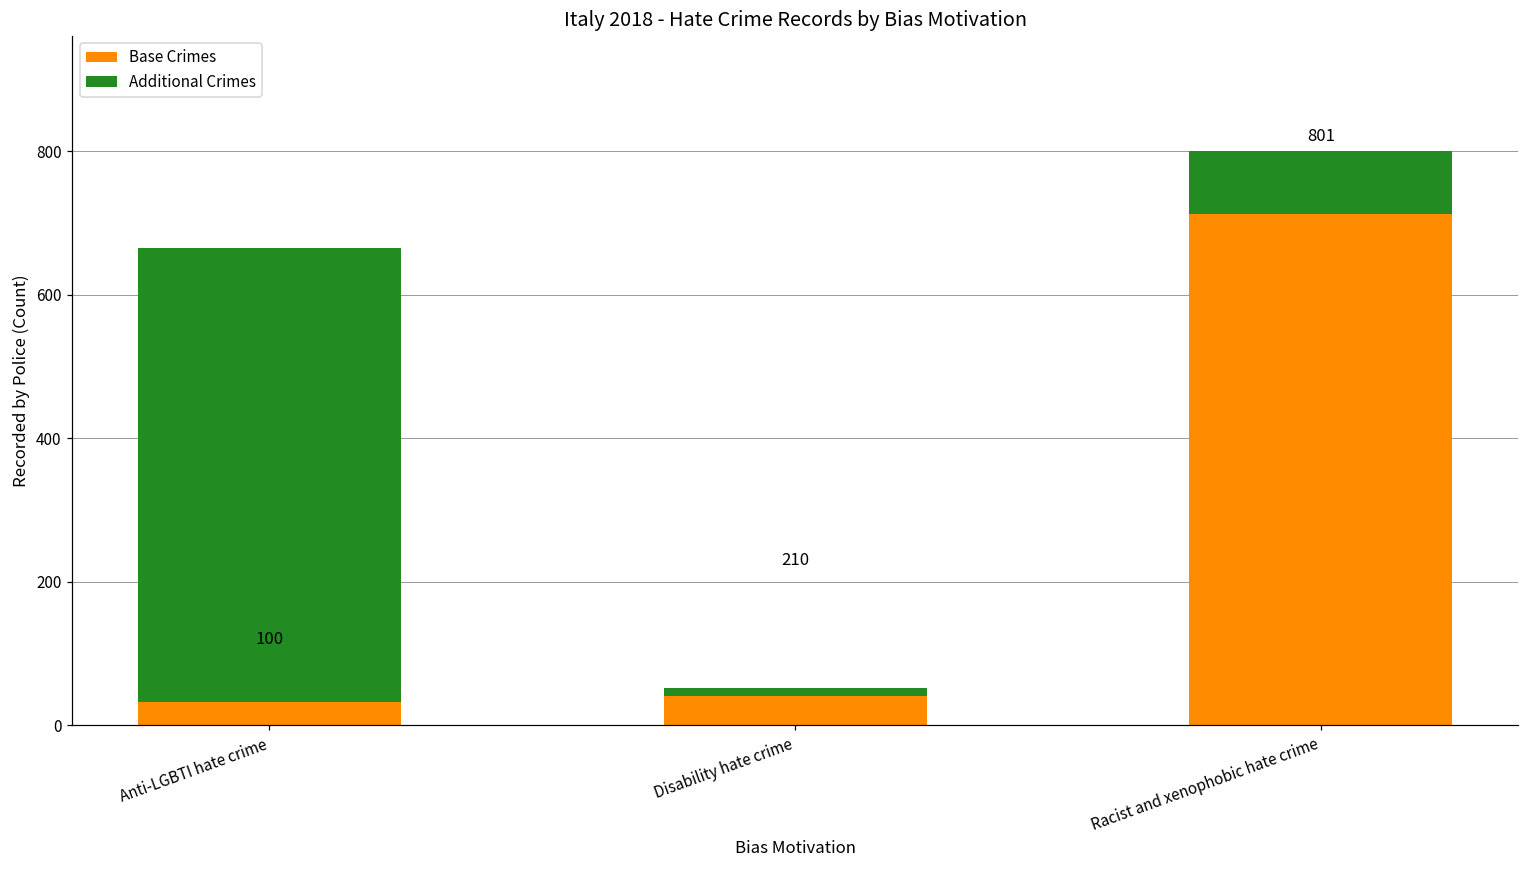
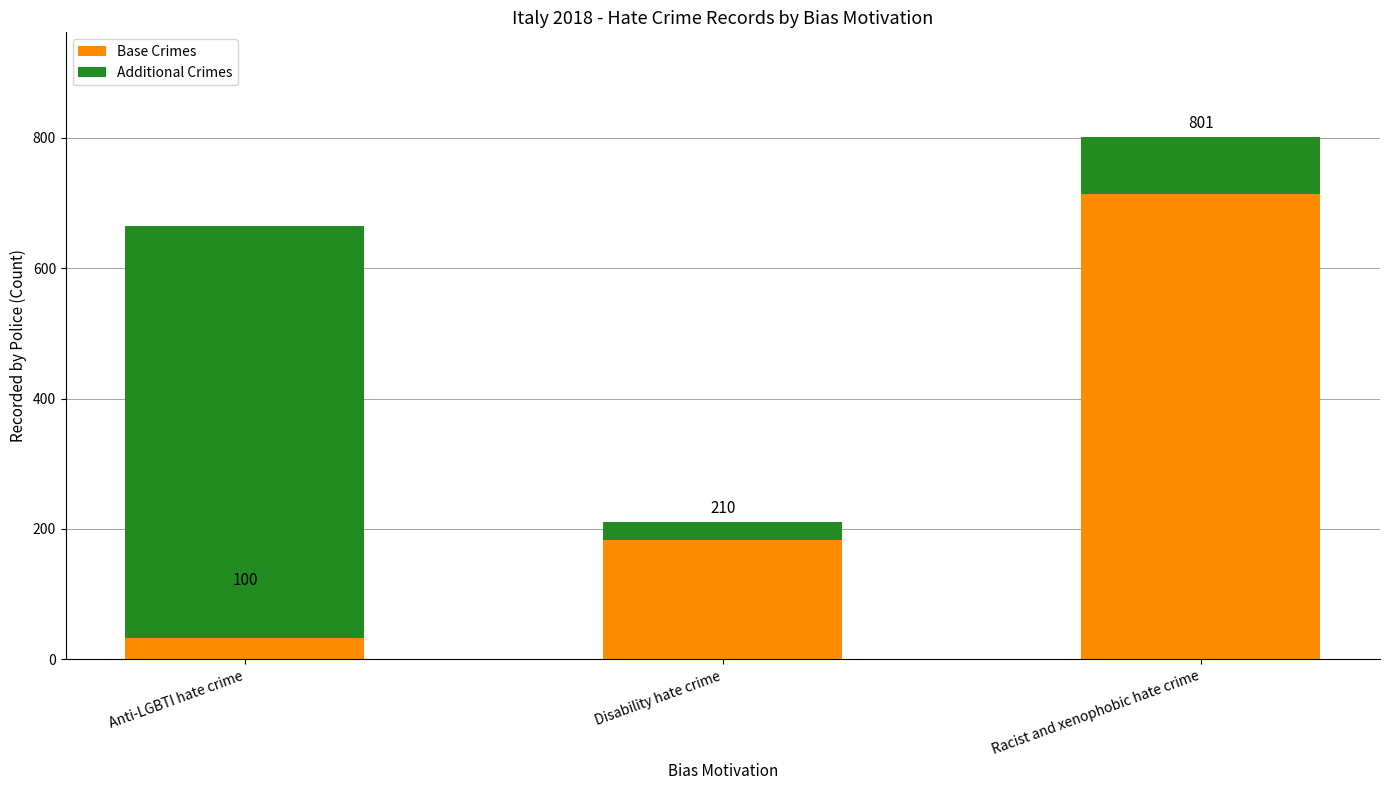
Base Crimes, Disability hate crime: 40 -> 180
Additional Crimes, Disability hate crime: 10 -> 30
